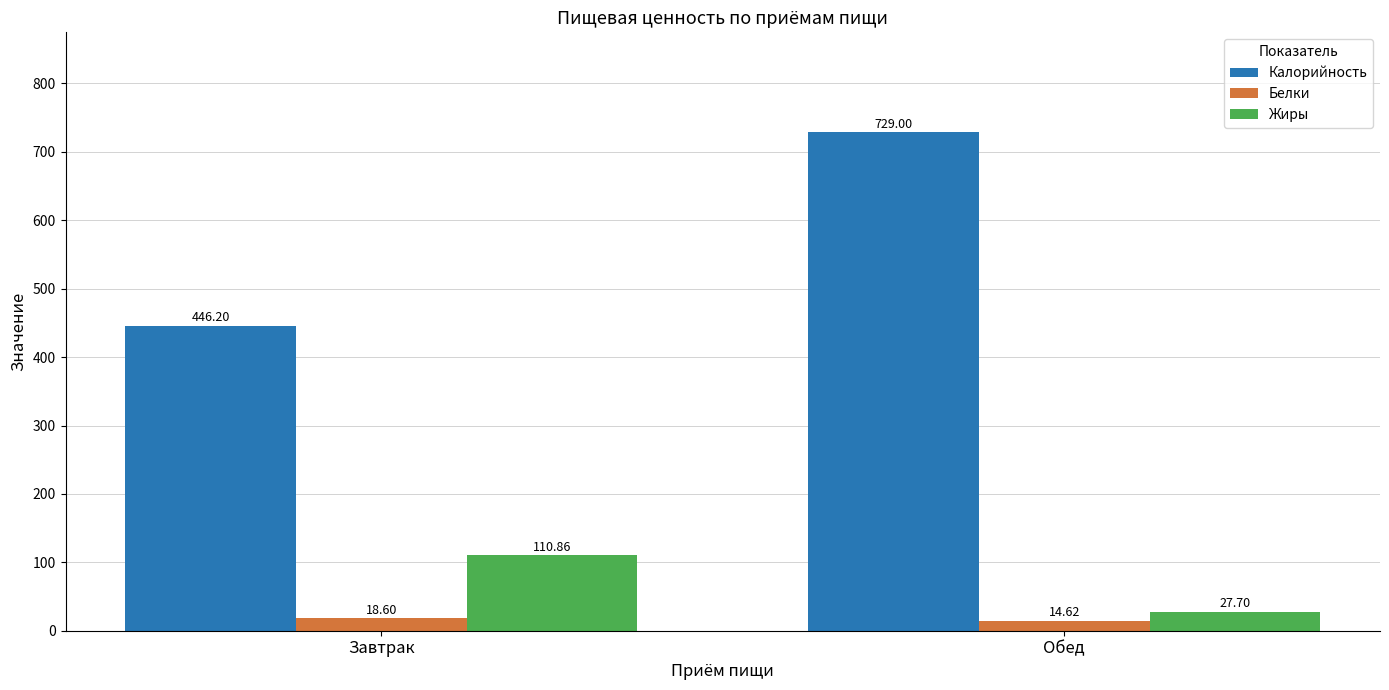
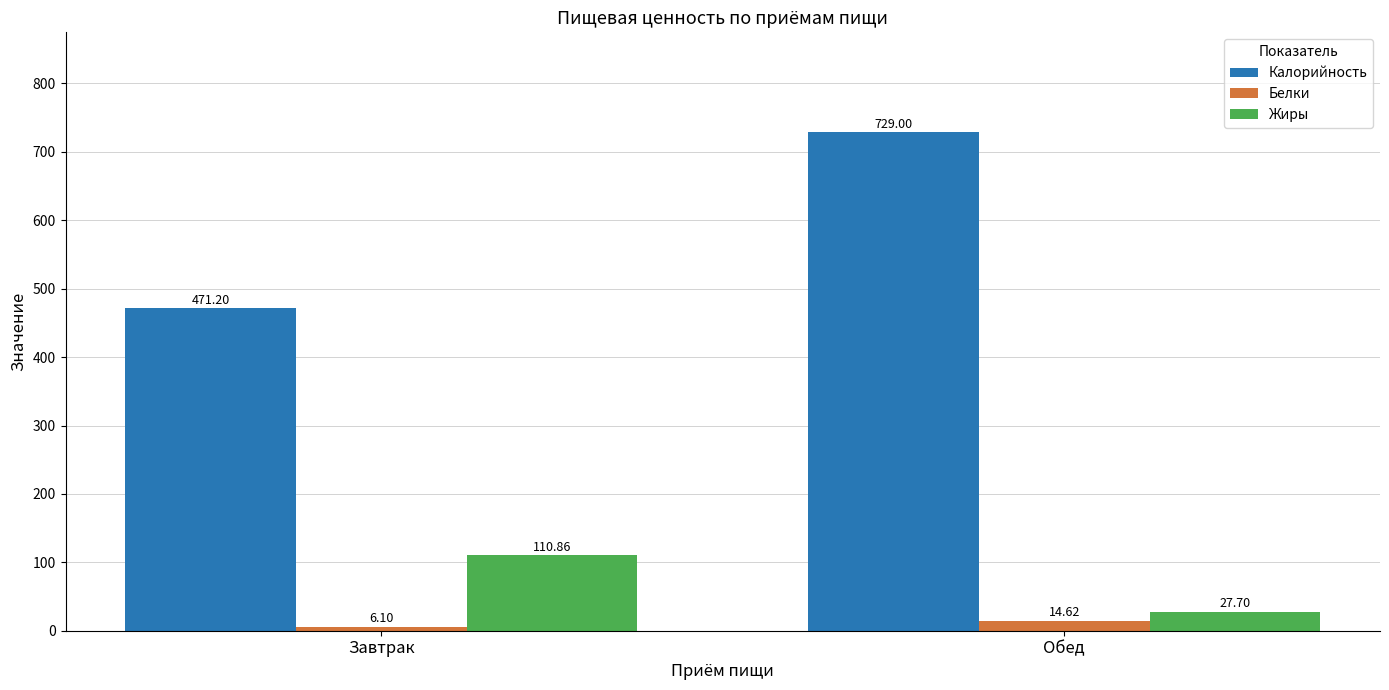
Калорийность, Завтрак: 446.20 -> 471.20
Белки, Завтрак: 18.60 -> 6.10
